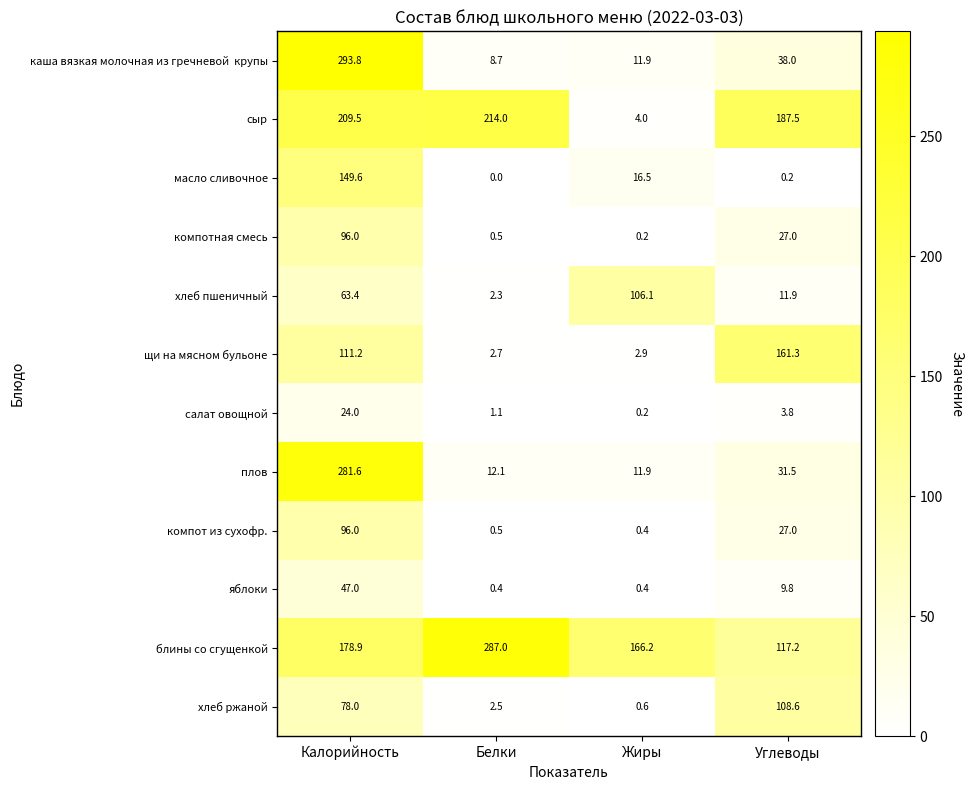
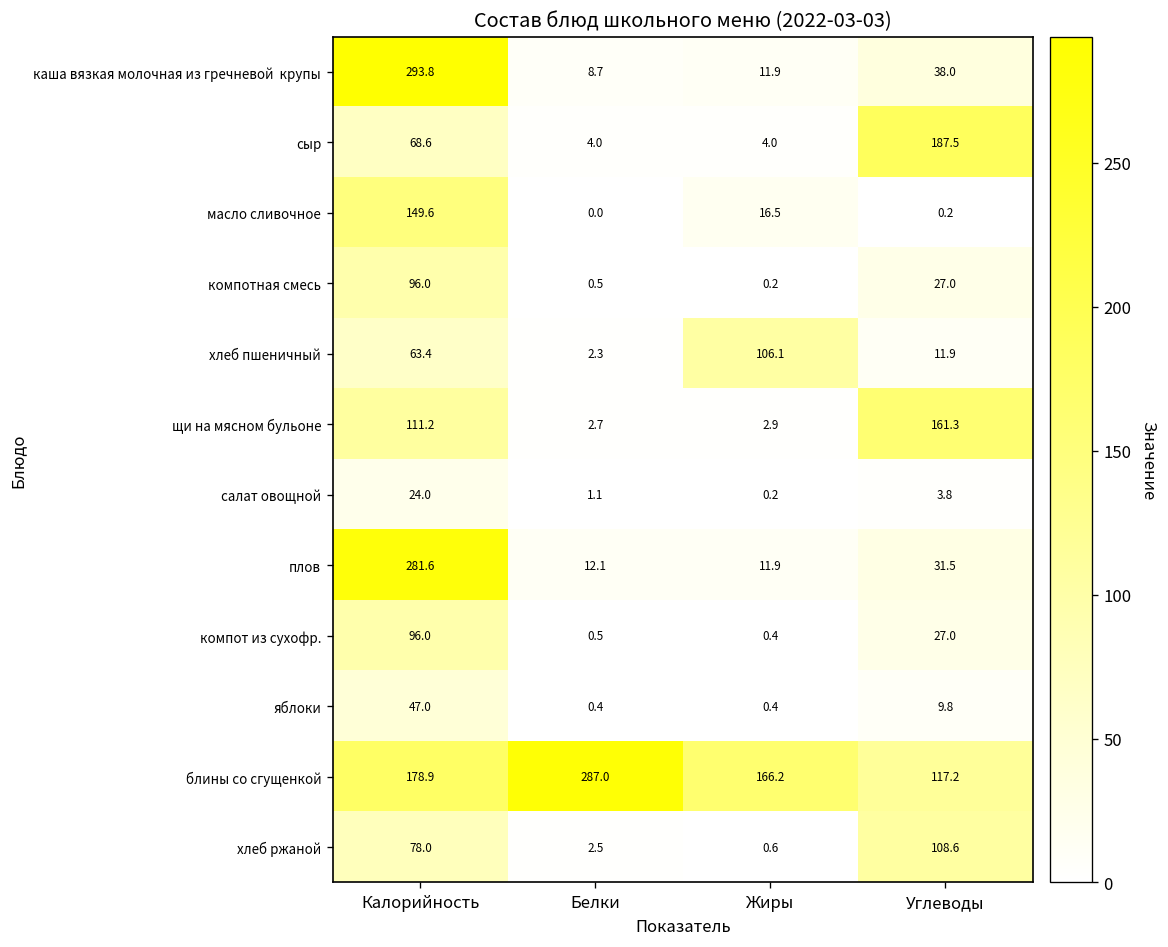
сыр, Калорийность: 209.5 -> 68.6
сыр, Белки: 214.0 -> 4.0
